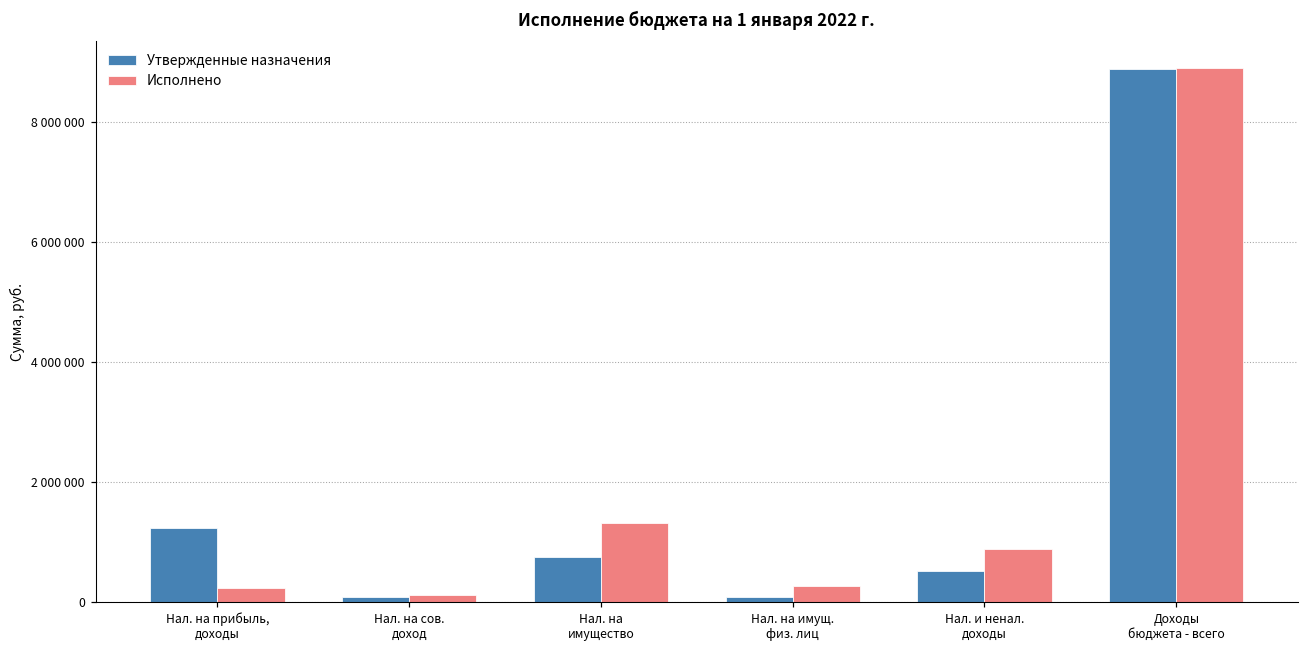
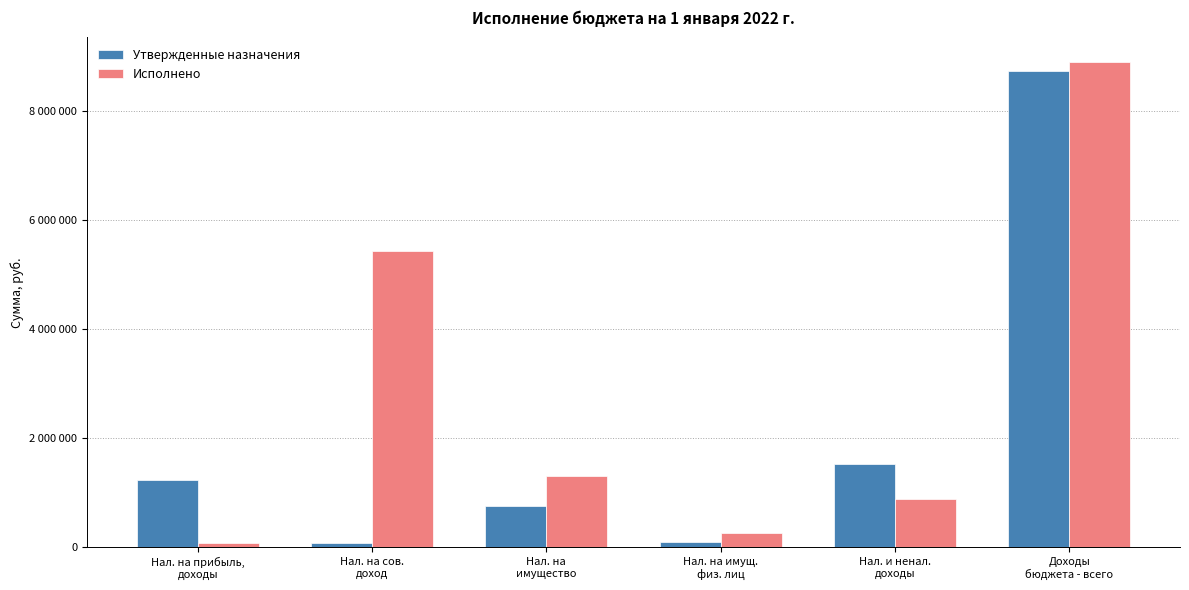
Исполнено, Нал. на прибыль, доходы: 200000 -> 100000
Исполнено, Нал. на сов. доход: 100000 -> 5400000
Утвержденные назначения, Нал. и ненал. доходы: 500000 -> 1500000
Утвержденные назначения, Доходы бюджета - всего: 8900000 -> 8700000
